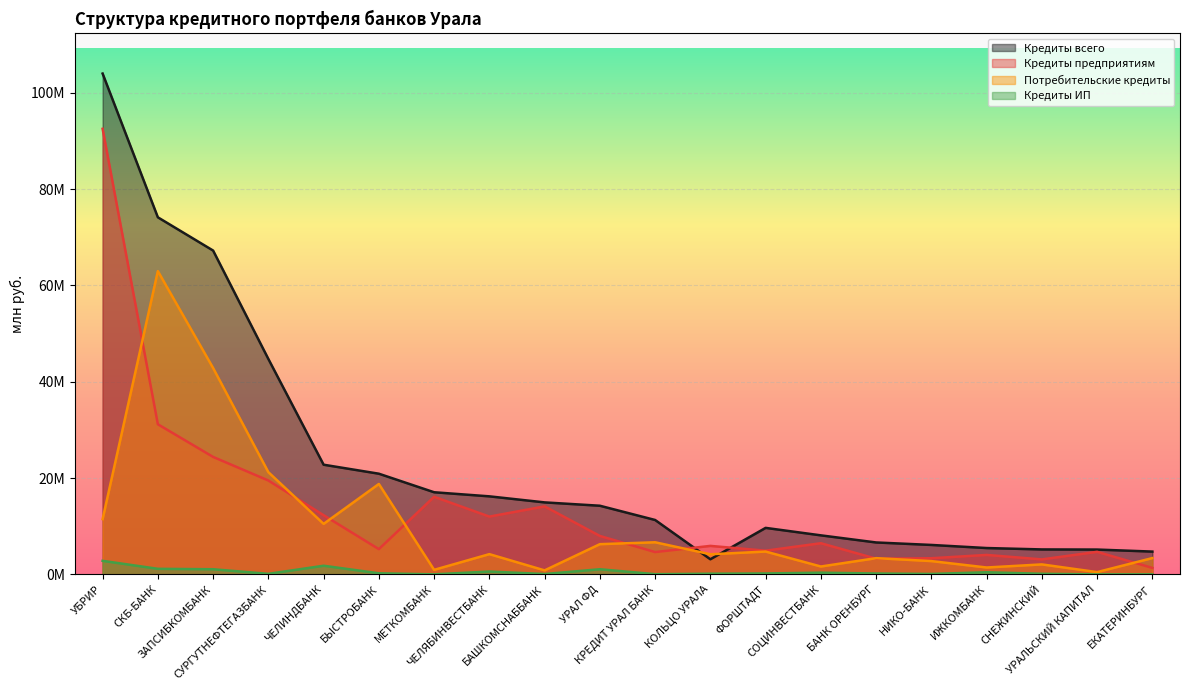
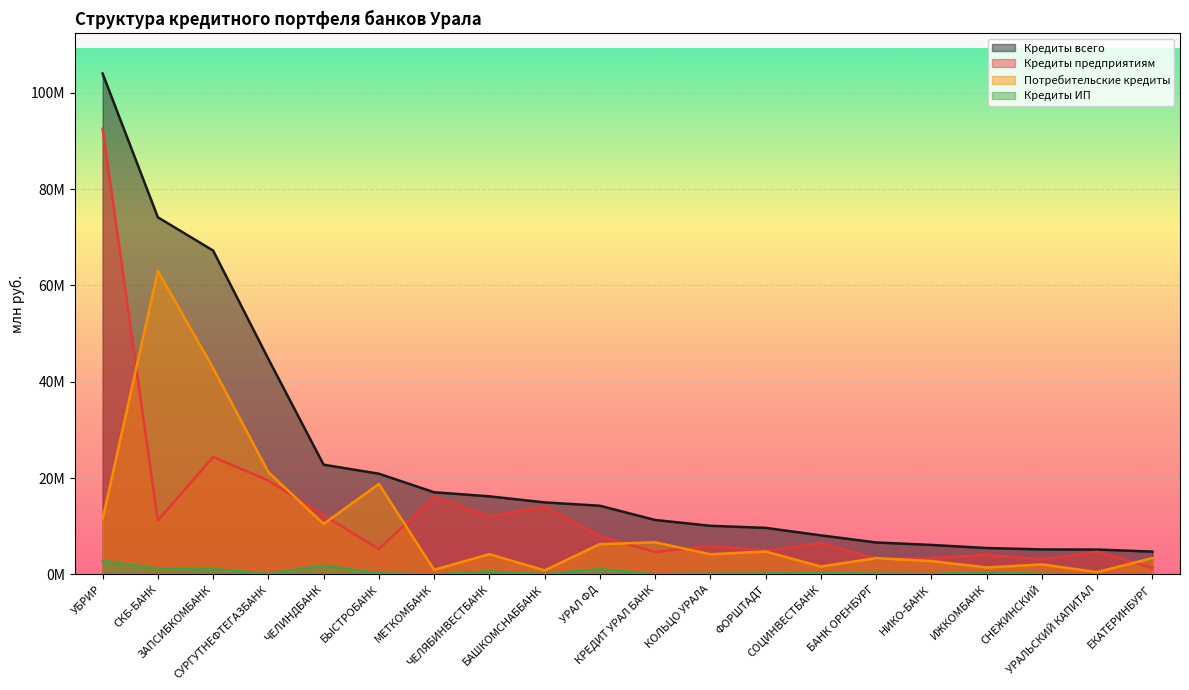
Кредиты предприятиям, СКБ-БАНК: 31000000 -> 11000000
Кредиты всего, КОЛЬЦО УРАЛА: 3000000 -> 10000000
